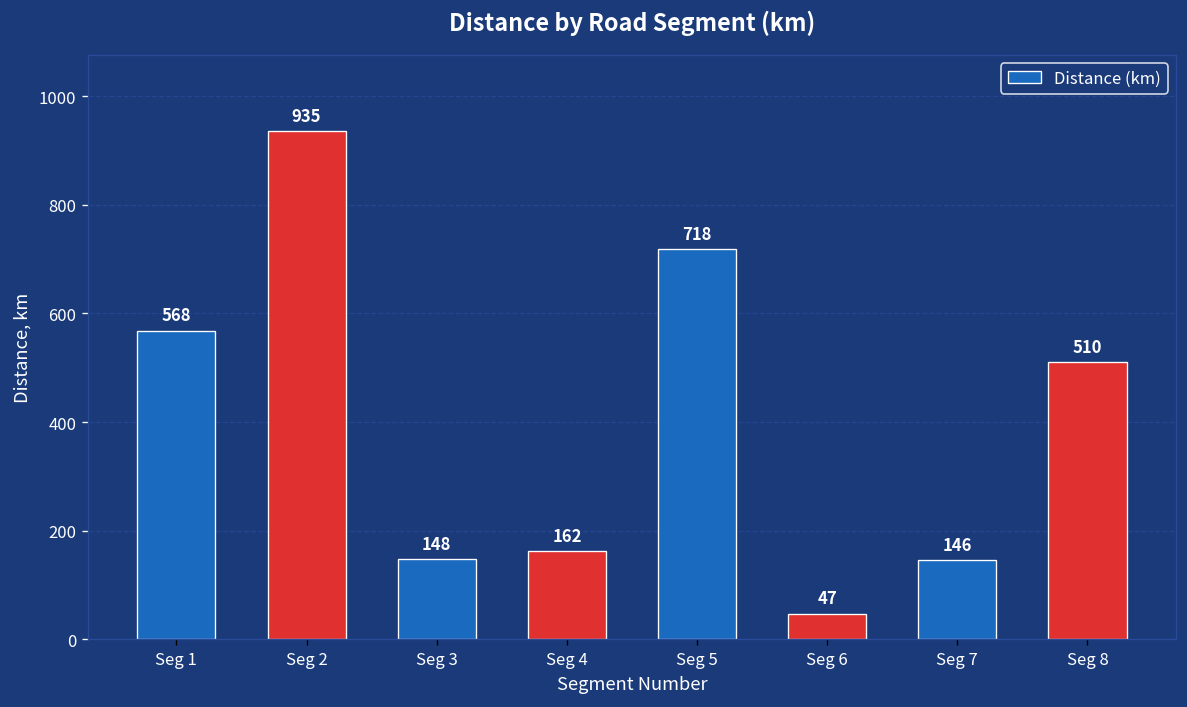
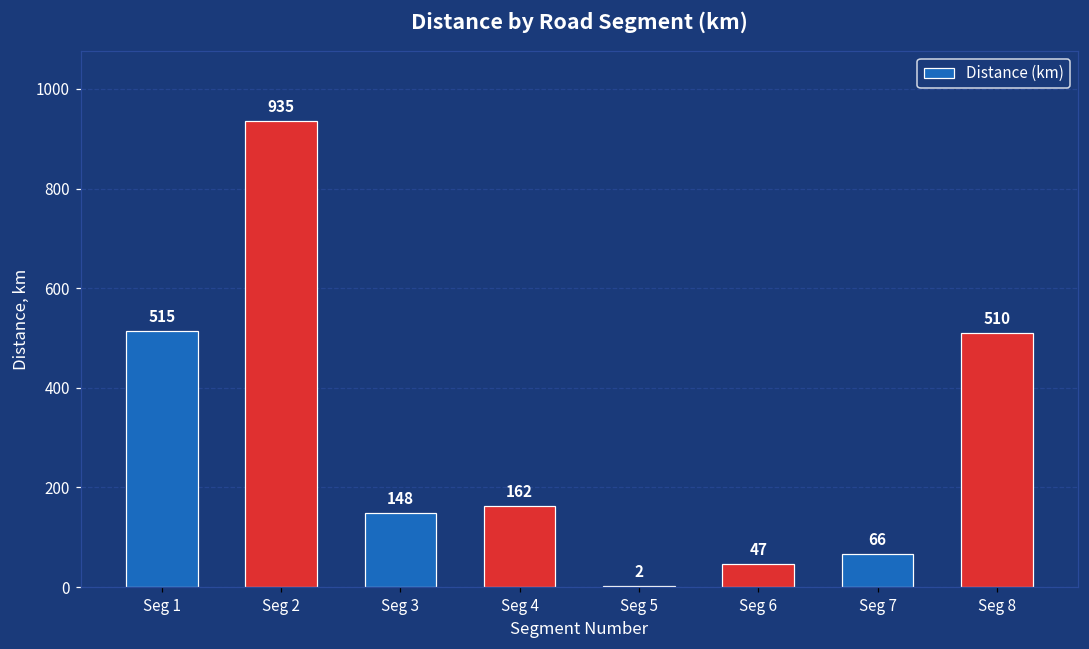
Seg 1: 568 -> 515
Seg 5: 718 -> 2
Seg 7: 146 -> 66
